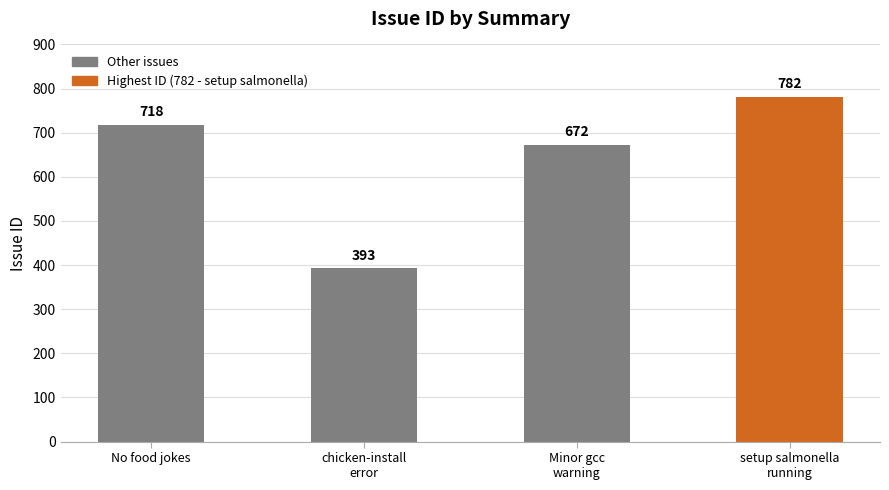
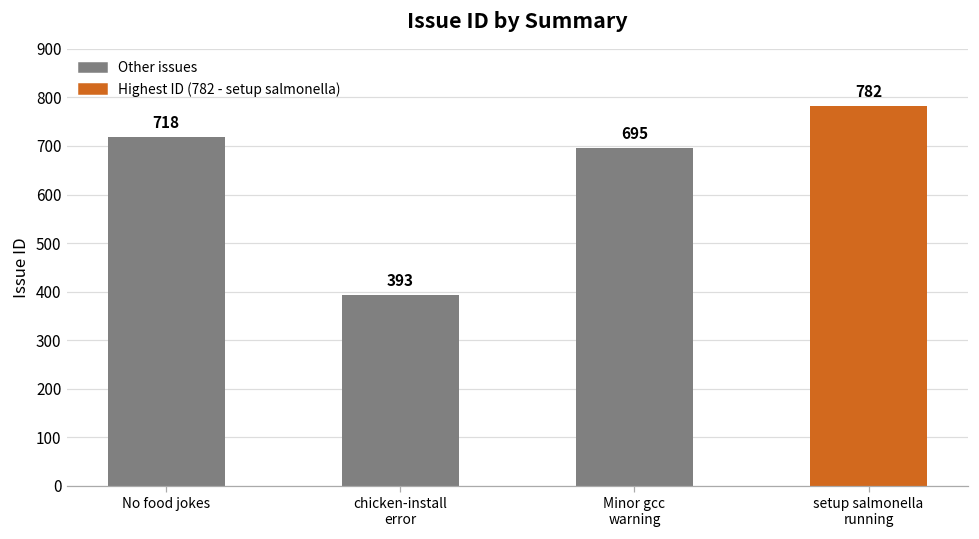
Minor gcc warning: 672 -> 695
